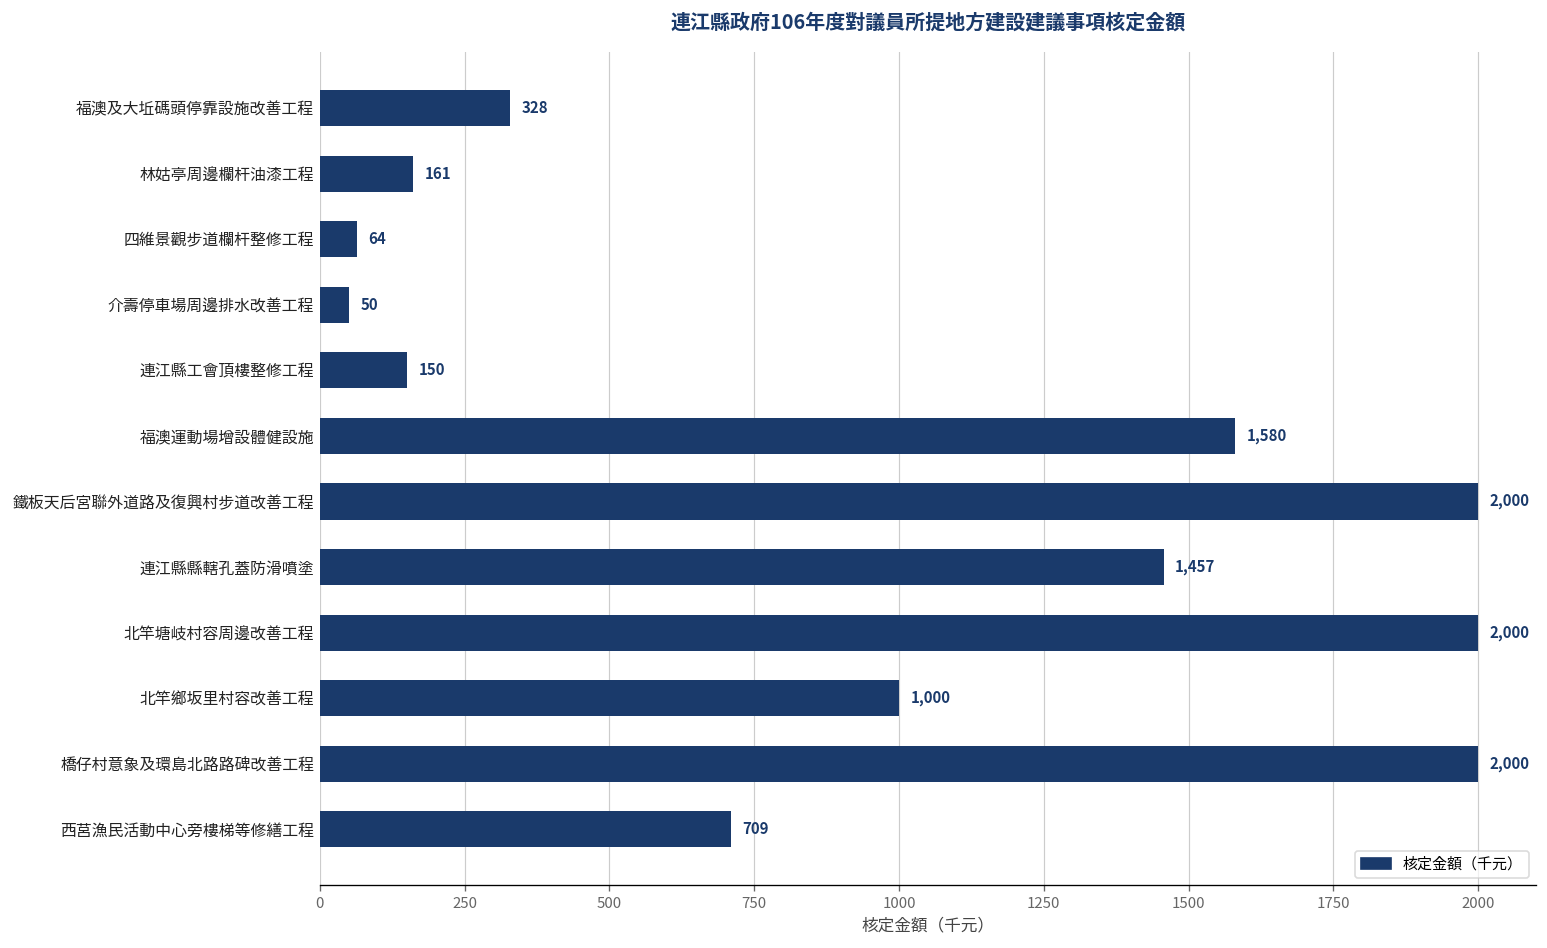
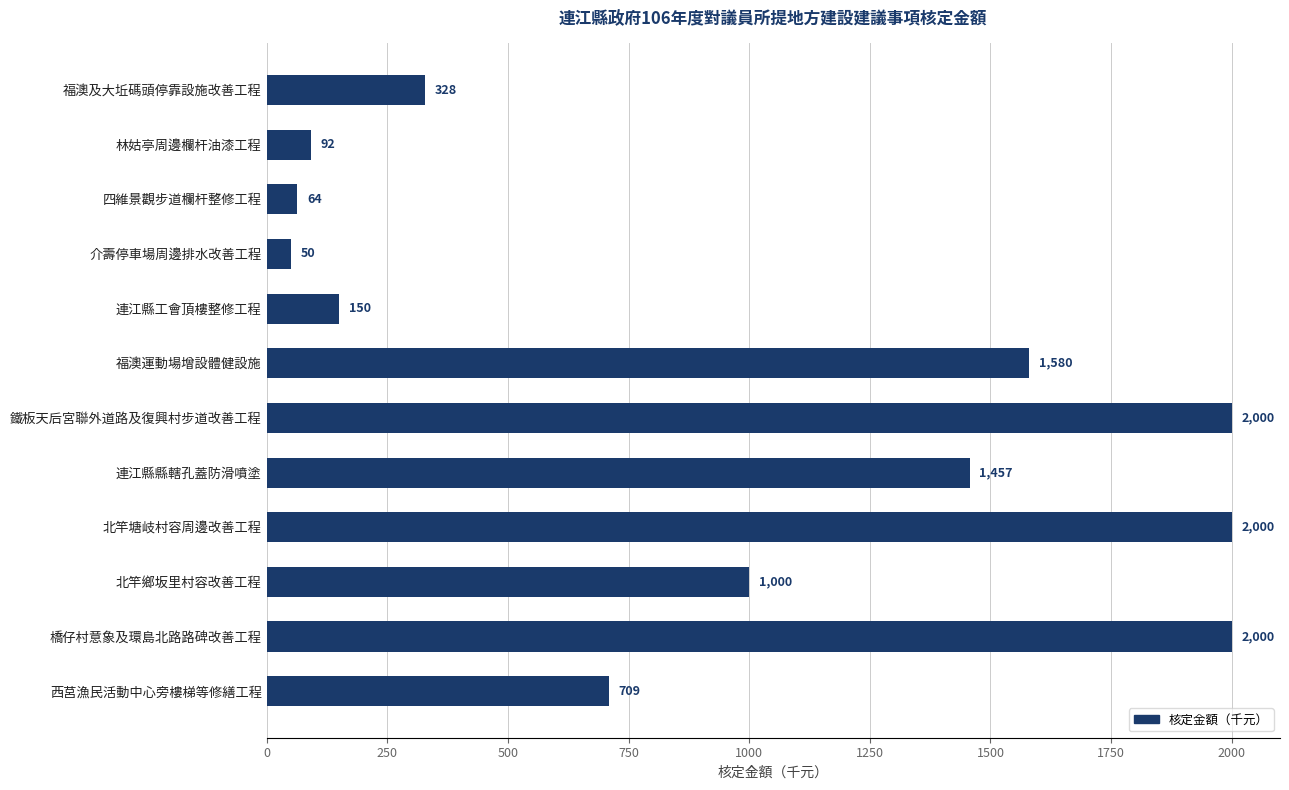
林姑亭周邊欄杆油漆工程: 161 -> 92
